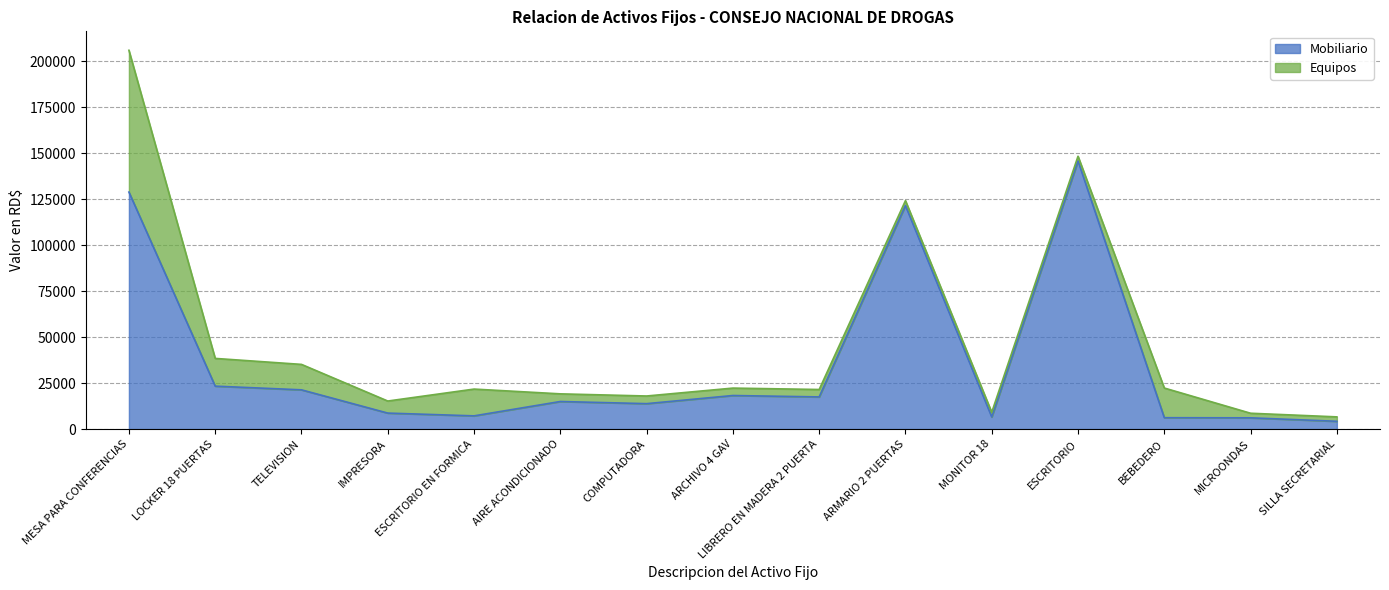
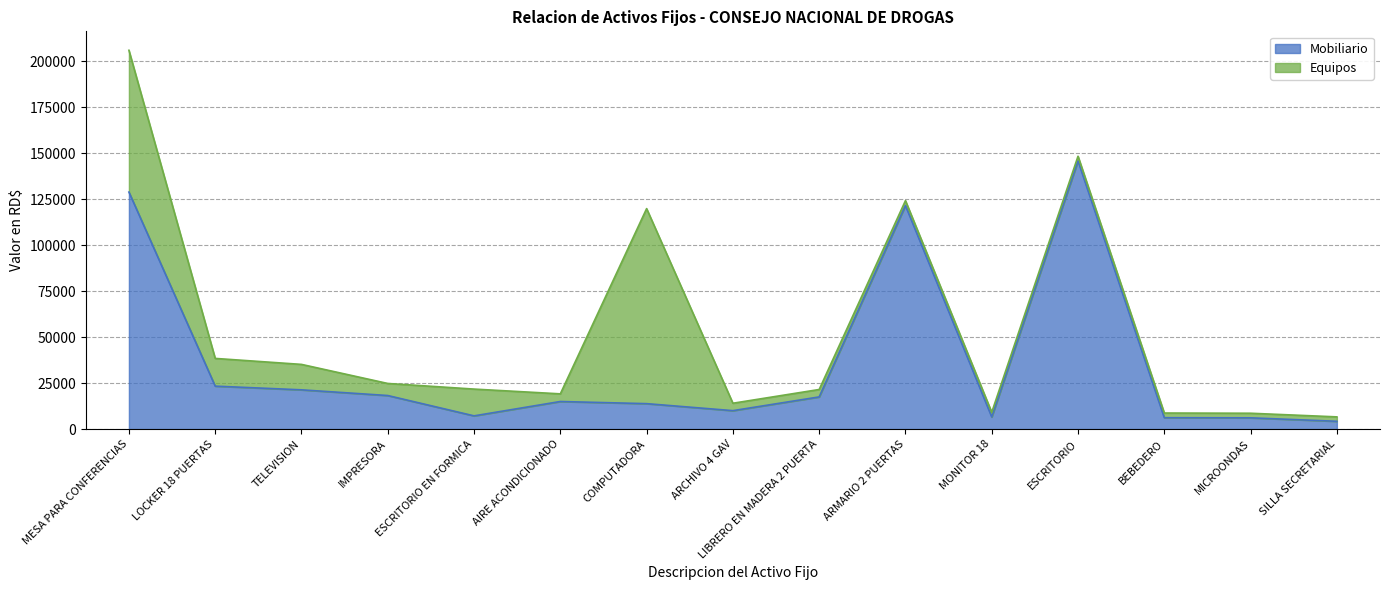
Mobiliario, IMPRESORA: 9000 -> 18000
Equipos, COMPUTADORA: 4000 -> 106000
Mobiliario, ARCHIVO 4 GAV: 18000 -> 10000
Equipos, BEBEDERO: 16000 -> 3000
